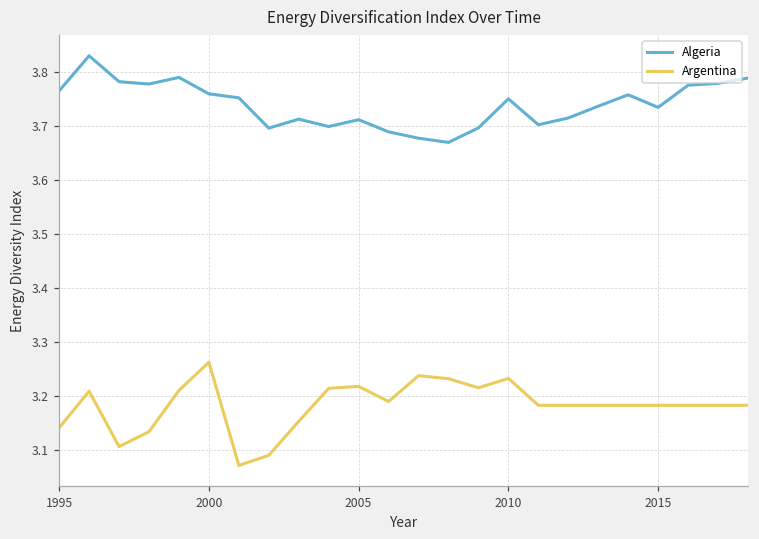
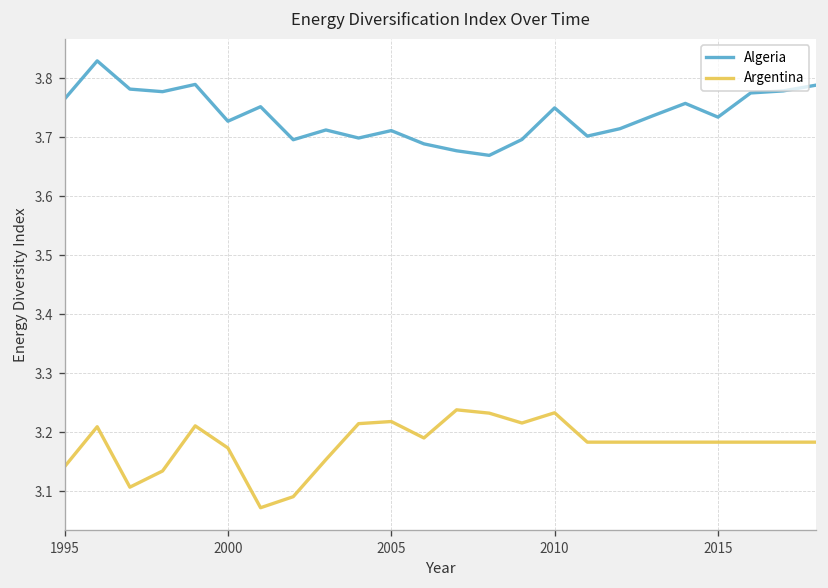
Algeria, 2000: 3.76 -> 3.73
Argentina, 2000: 3.26 -> 3.17
